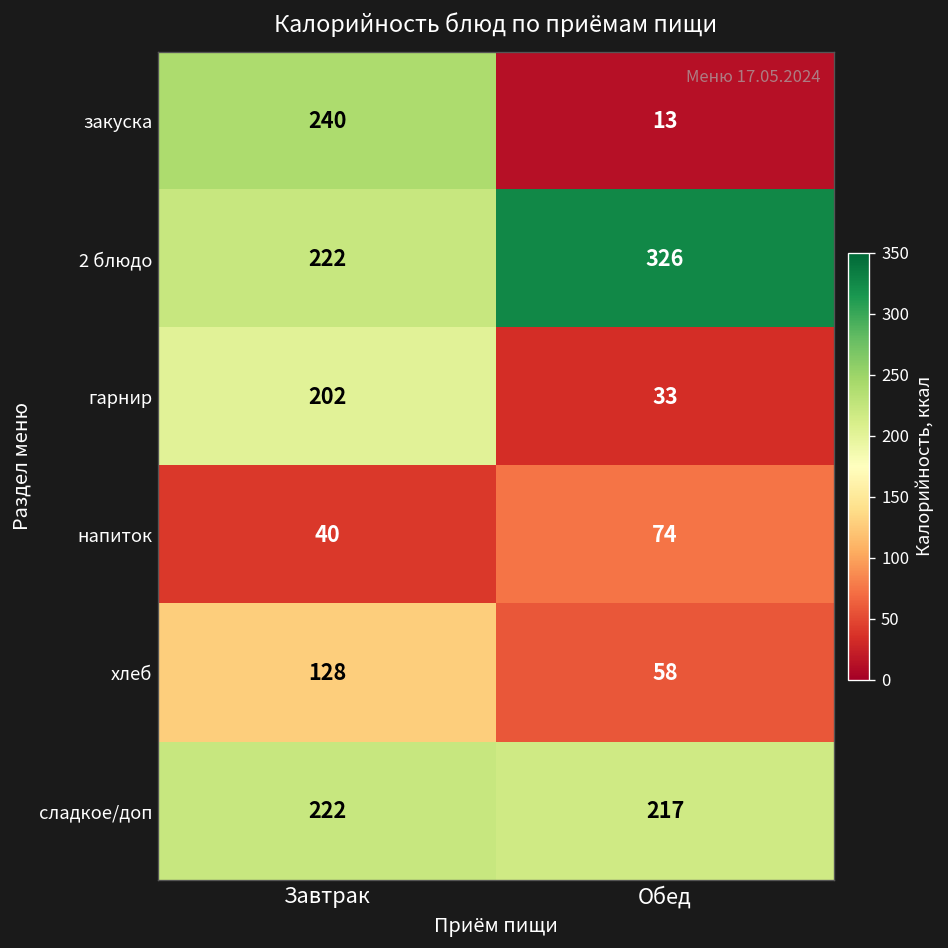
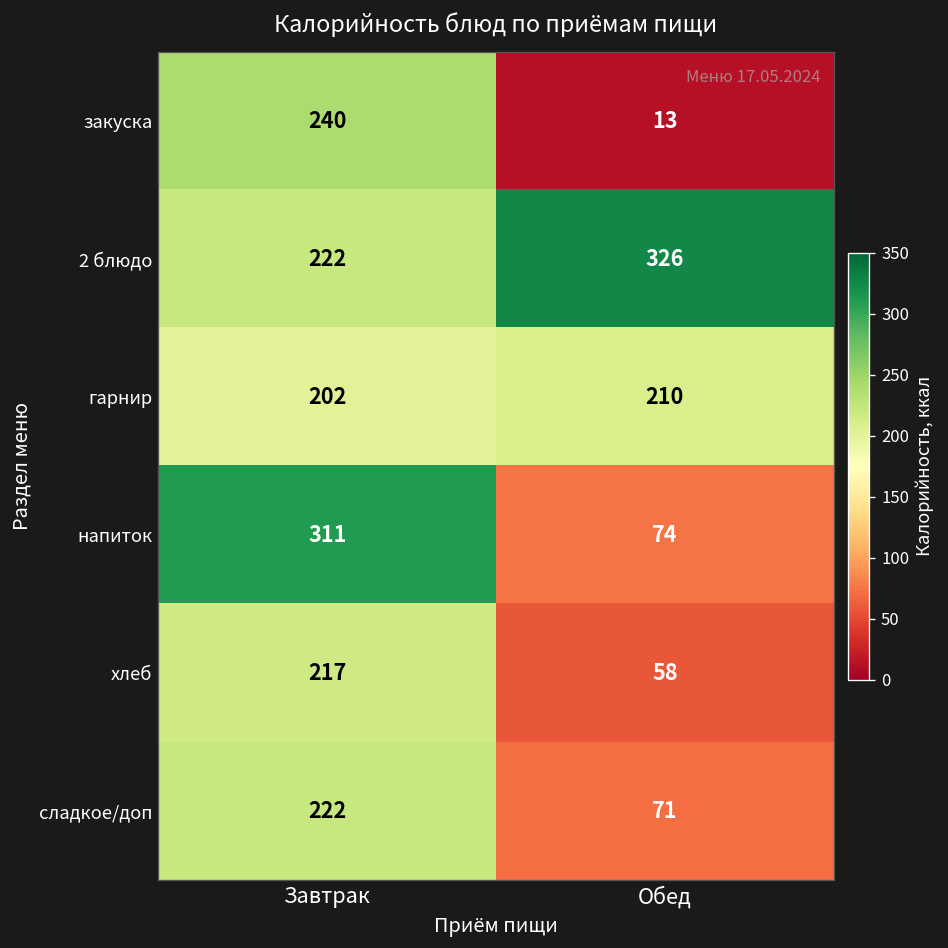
гарнир, Обед: 33 -> 210
напиток, Завтрак: 40 -> 311
хлеб, Завтрак: 128 -> 217
сладкое/доп, Обед: 217 -> 71
